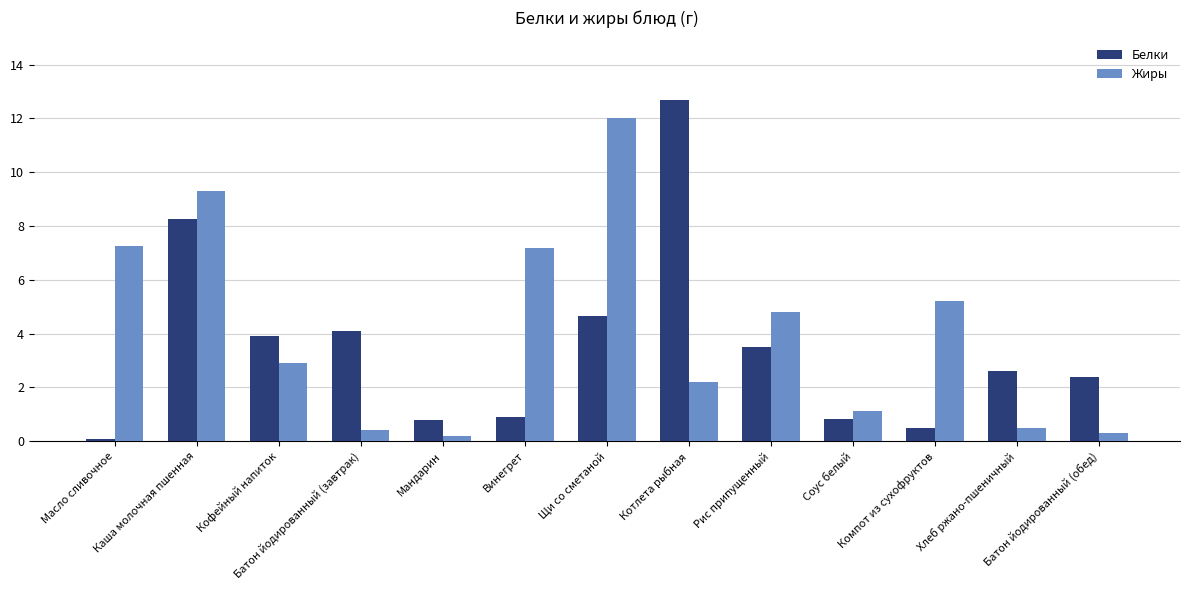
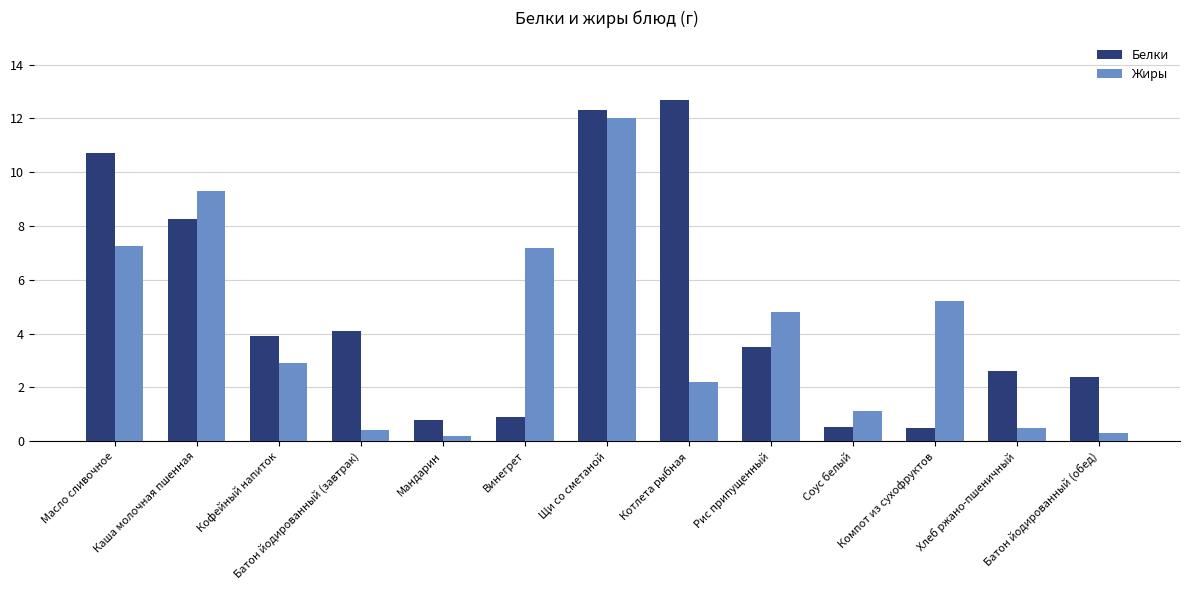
Белки, Масло сливочное: 0.1 -> 10.7
Белки, Щи со сметаной: 4.6 -> 12.3
Белки, Соус белый: 0.8 -> 0.5
